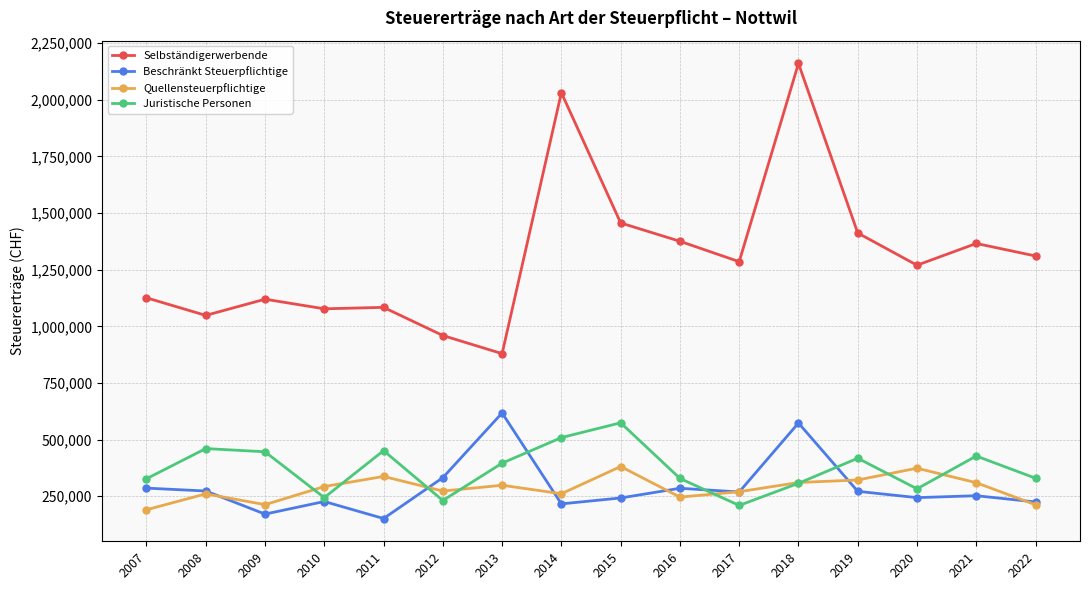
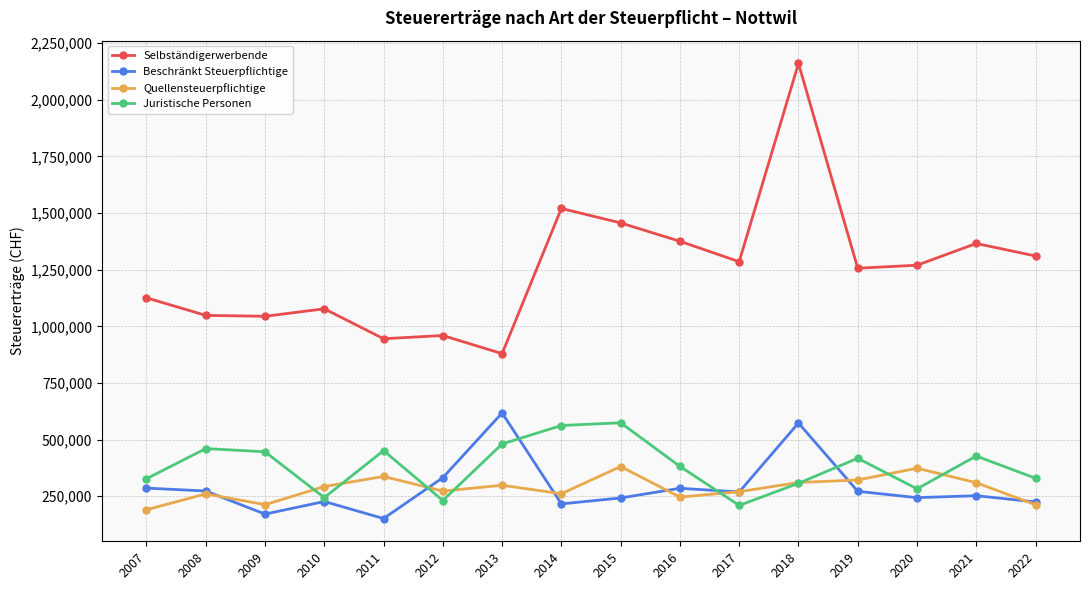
Selbständigerwerbende, 2009: 1,120,000 -> 1,040,000
Selbständigerwerbende, 2011: 1,080,000 -> 950,000
Juristische Personen, 2013: 400,000 -> 480,000
Selbständigerwerbende, 2014: 2,030,000 -> 1,520,000
Juristische Personen, 2014: 510,000 -> 560,000
Juristische Personen, 2016: 330,000 -> 380,000
Selbständigerwerbende, 2019: 1,410,000 -> 1,260,000
